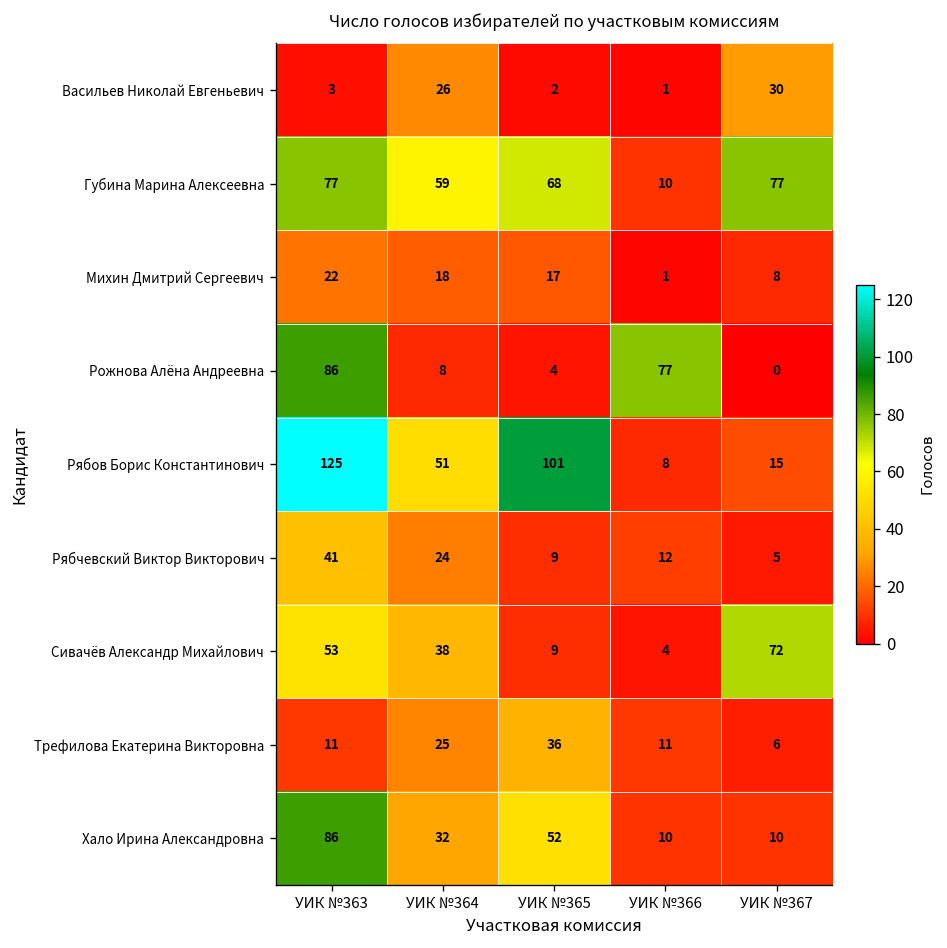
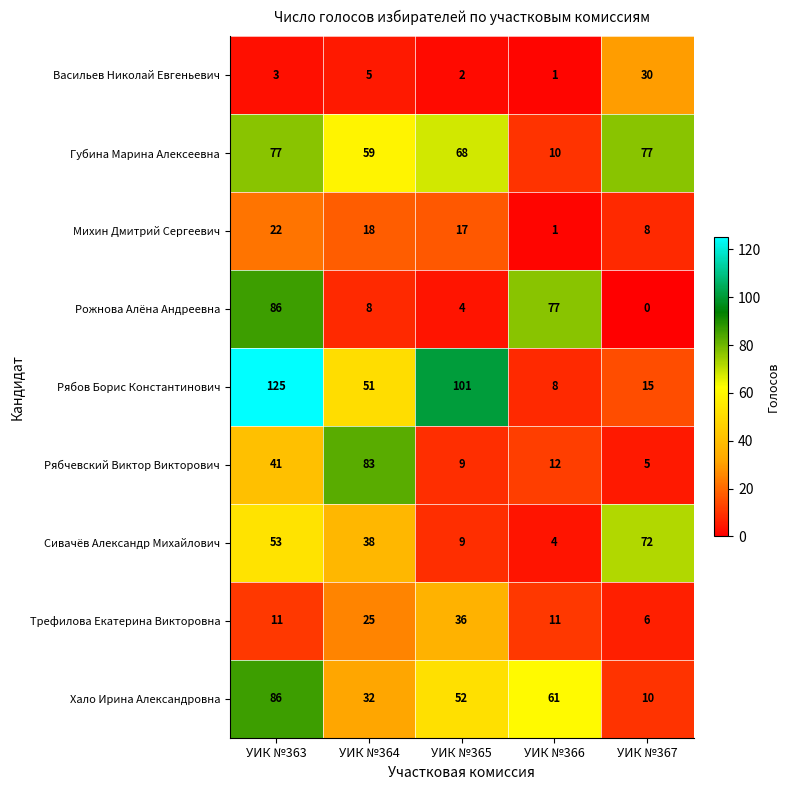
Васильев Николай Евгеньевич, УИК №364: 26 -> 5
Рябчевский Виктор Викторович, УИК №364: 24 -> 83
Хало Ирина Александровна, УИК №366: 10 -> 61
